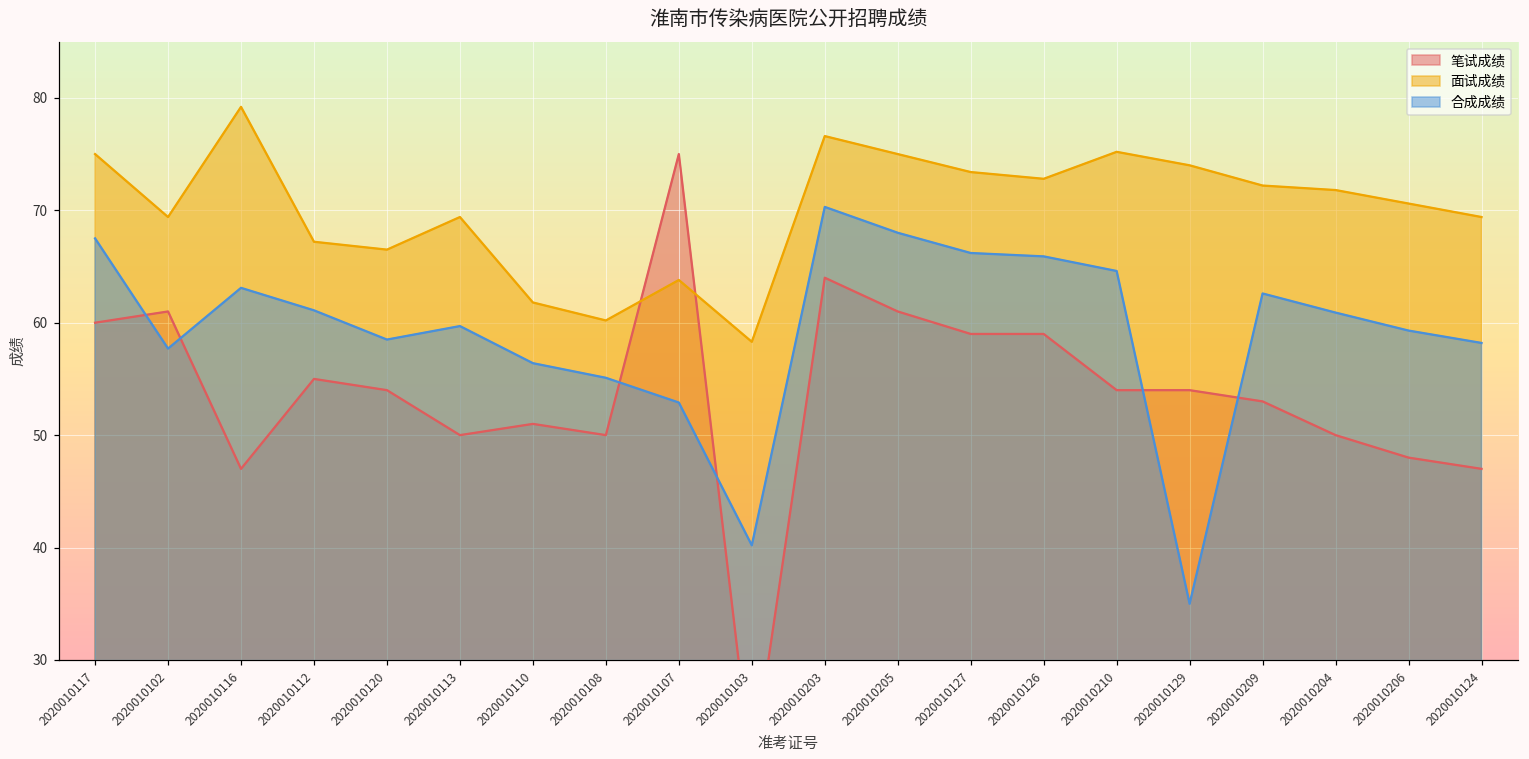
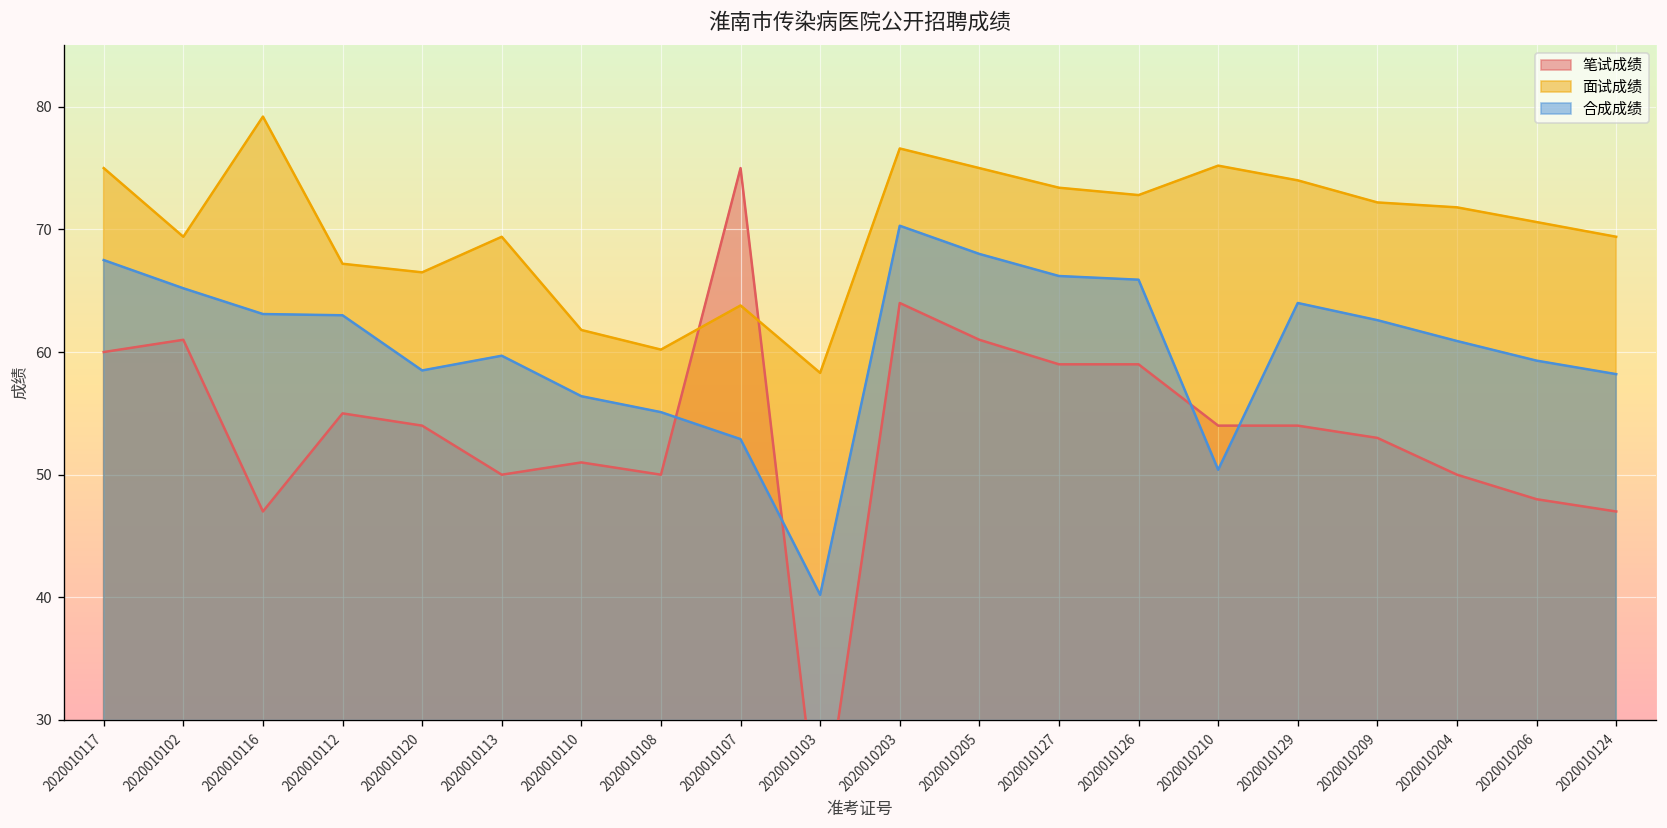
合成成绩, 2020010102: 57.7 -> 65.2
合成成绩, 2020010112: 61.1 -> 63.0
合成成绩, 2020010210: 64.6 -> 50.4
合成成绩, 2020010129: 35 -> 64
